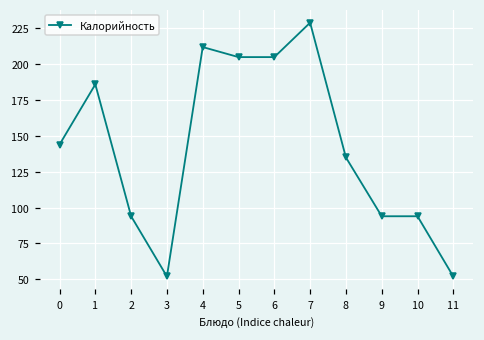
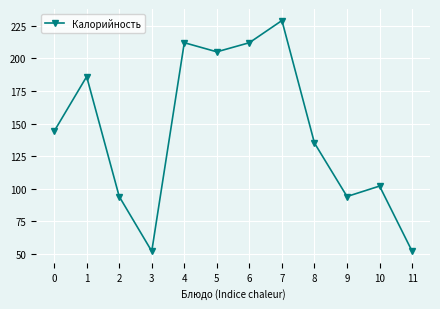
6: 205 -> 212
10: 94 -> 102
